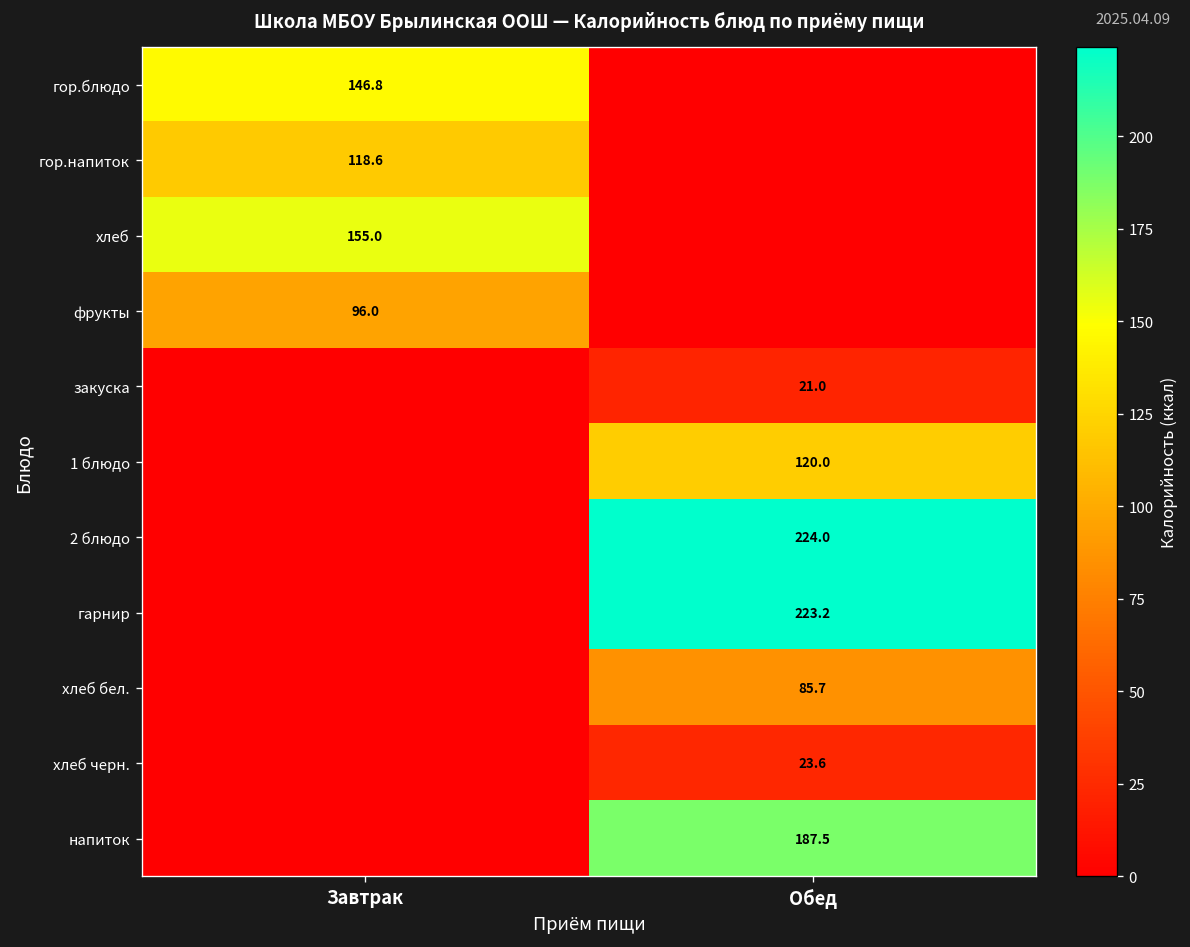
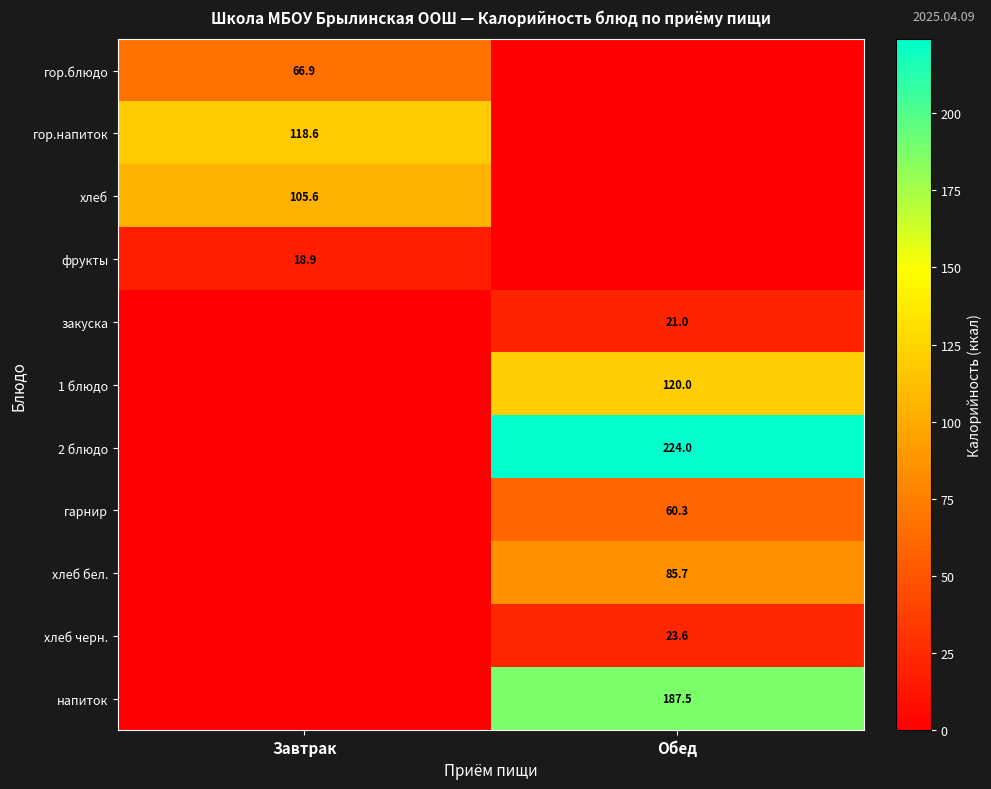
гор.блюдо, Завтрак: 146.8 -> 66.9
хлеб, Завтрак: 155.0 -> 105.6
фрукты, Завтрак: 96.0 -> 18.9
гарнир, Обед: 223.2 -> 60.3
